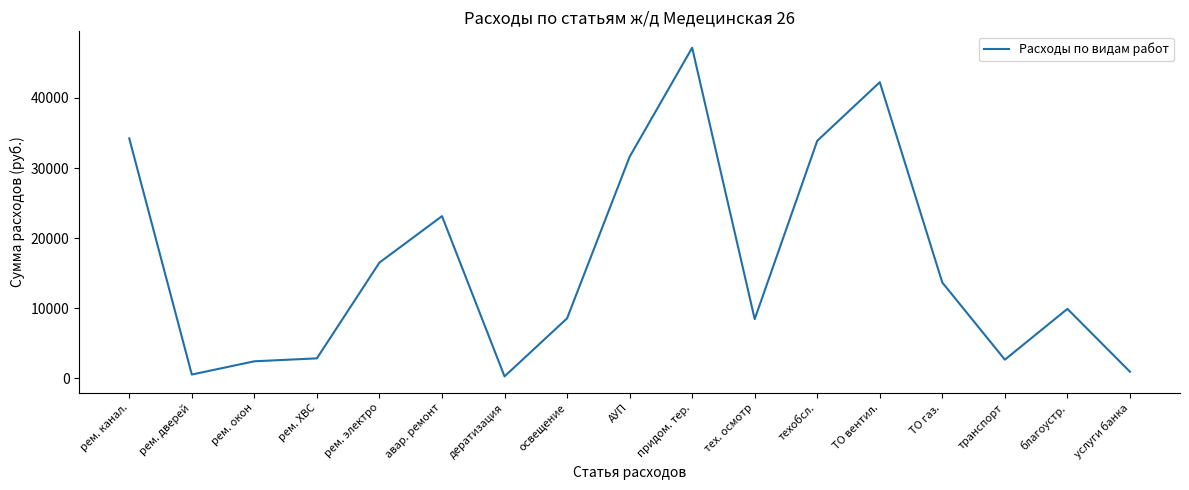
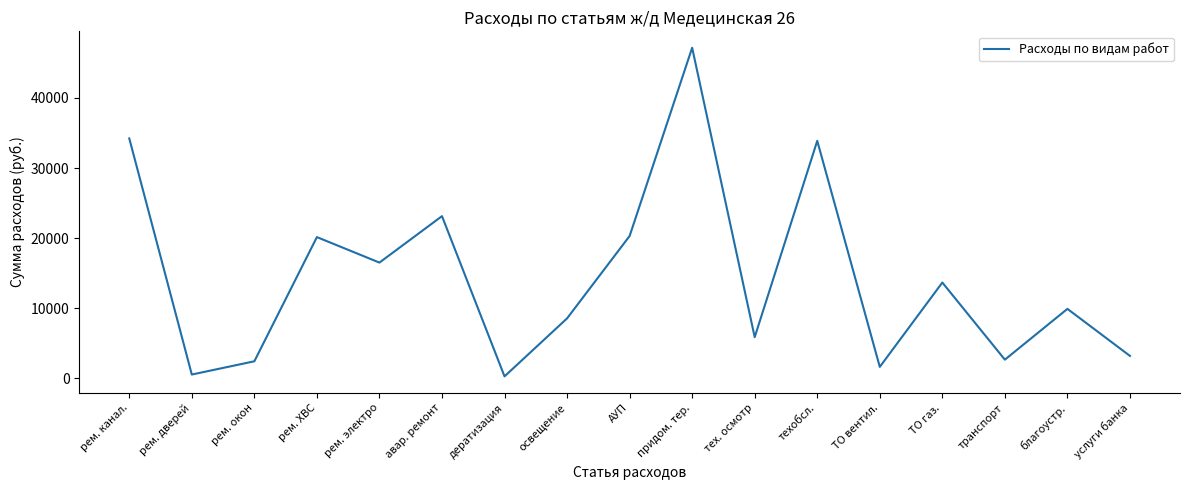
рем. ХВС: 3000 -> 20000
АУП: 32000 -> 20000
тех. осмотр: 8000 -> 6000
ТО вентил.: 42000 -> 2000
услуги банка: 1000 -> 3000
